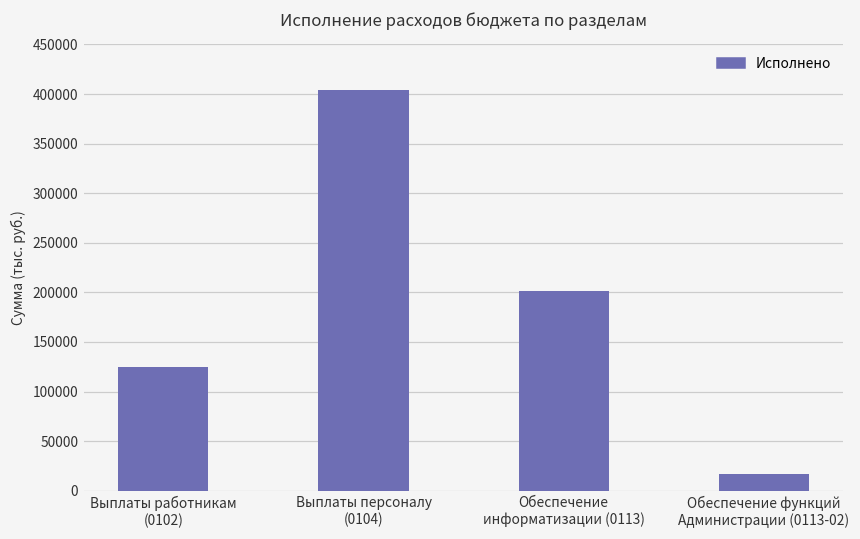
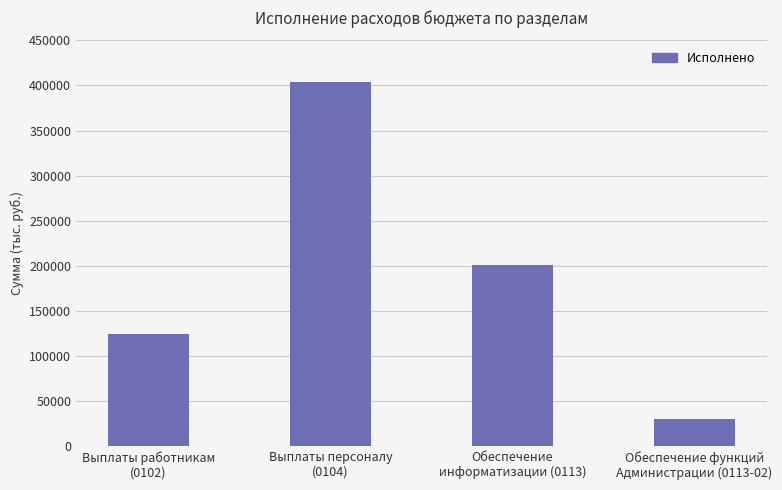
Обеспечение функций Администрации (0113-02): 20000 -> 30000
